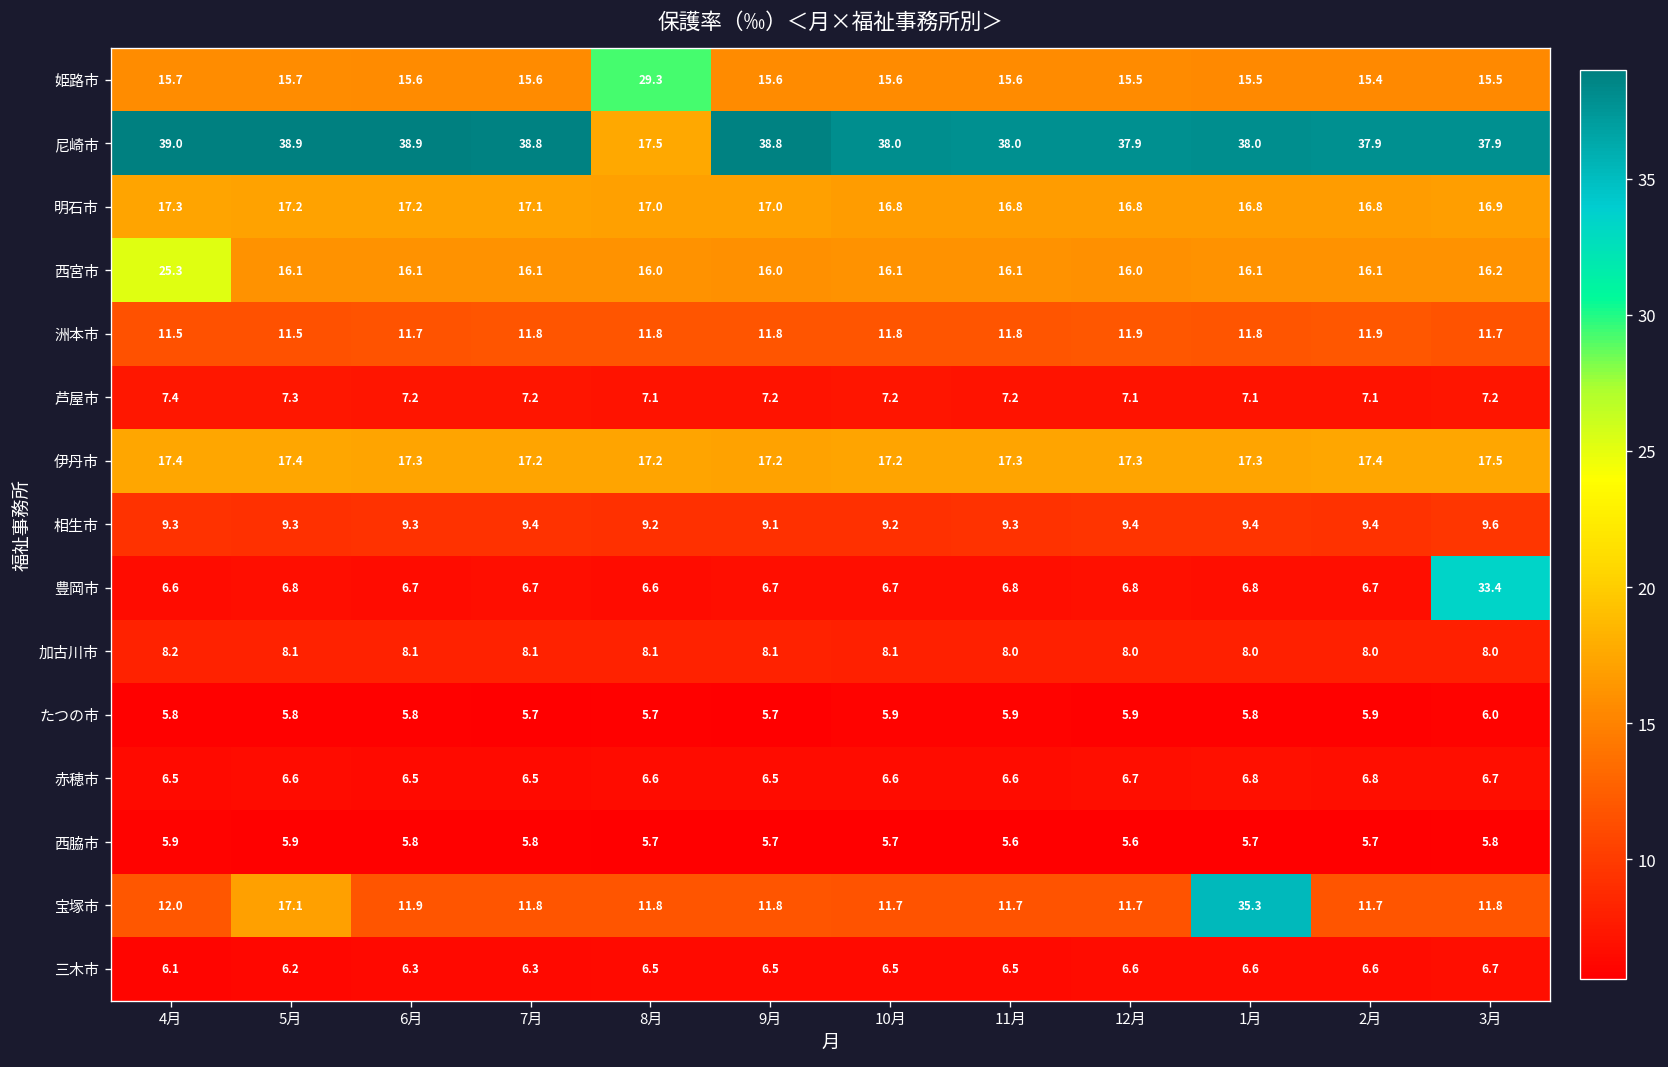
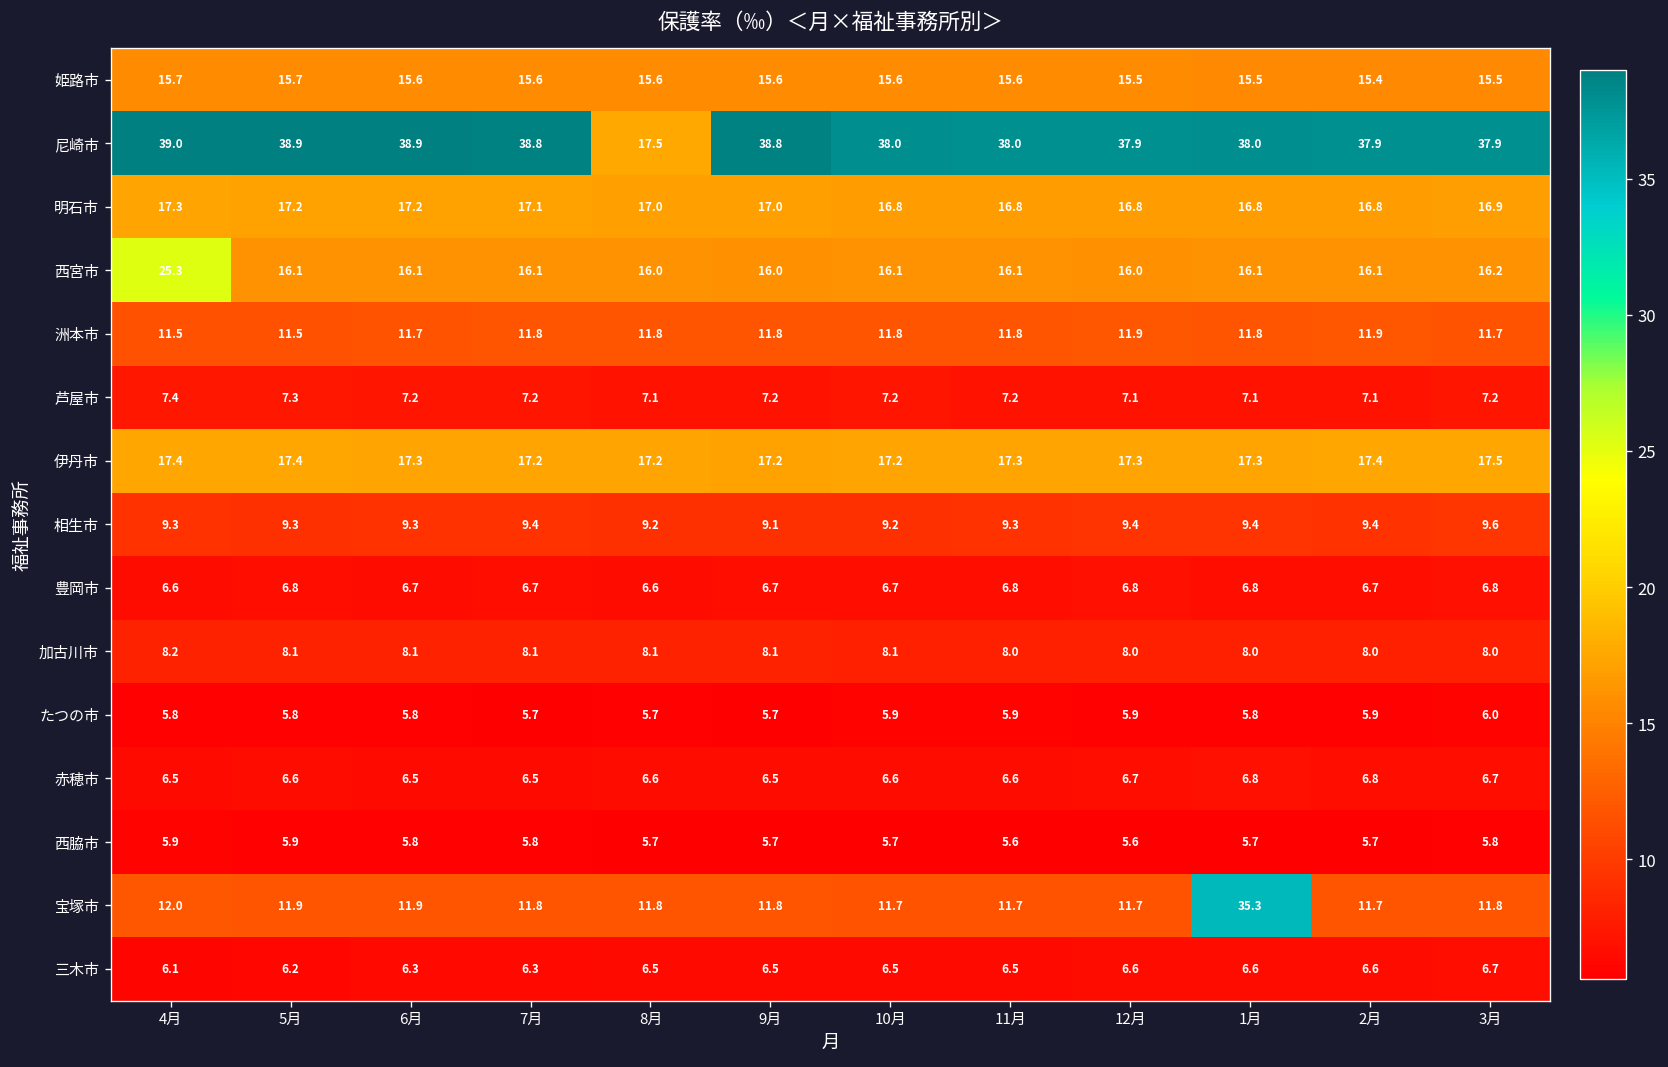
姫路市, 8月: 29.3 -> 15.6
豊岡市, 3月: 33.4 -> 6.8
宝塚市, 5月: 17.1 -> 11.9
